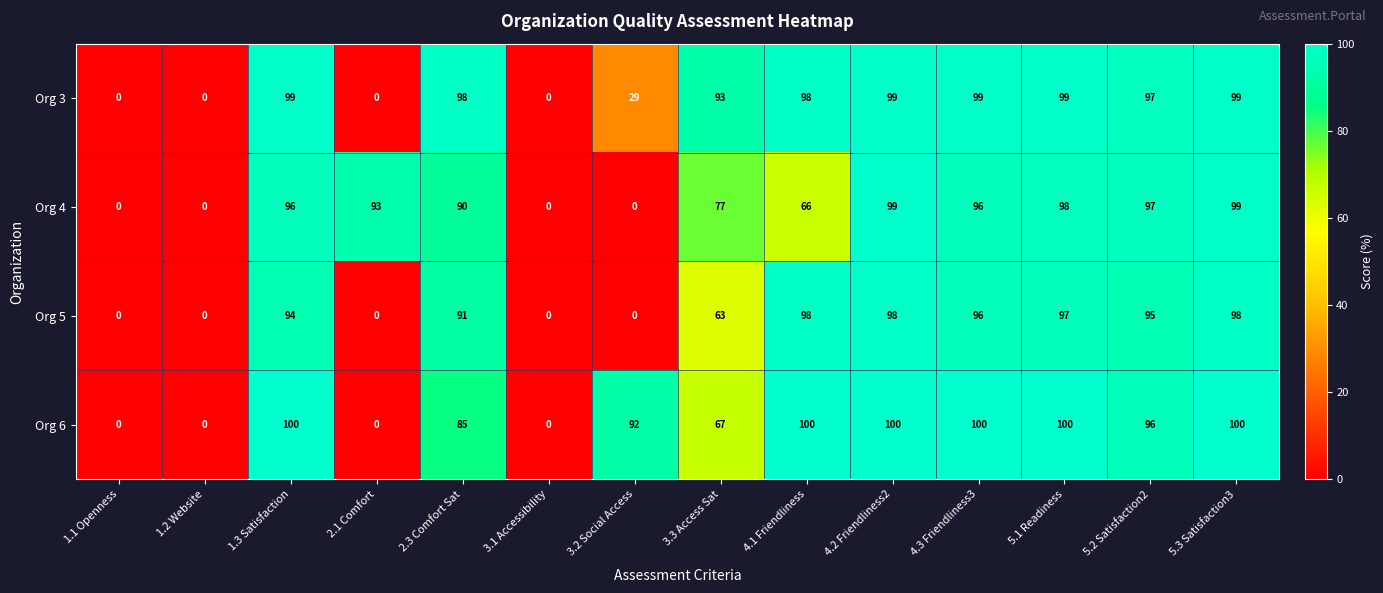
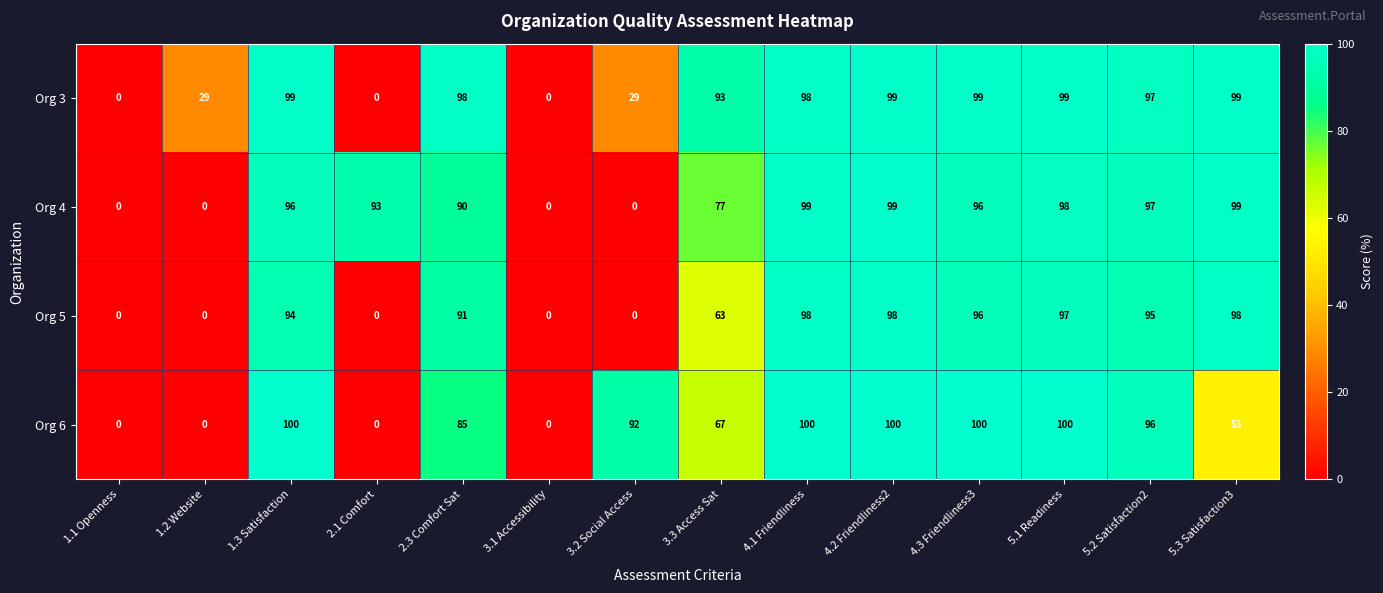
Org 3, 1.2 Website: 0 -> 29
Org 4, 4.1 Friendliness: 66 -> 99
Org 6, 5.3 Satisfaction3: 100 -> 53
